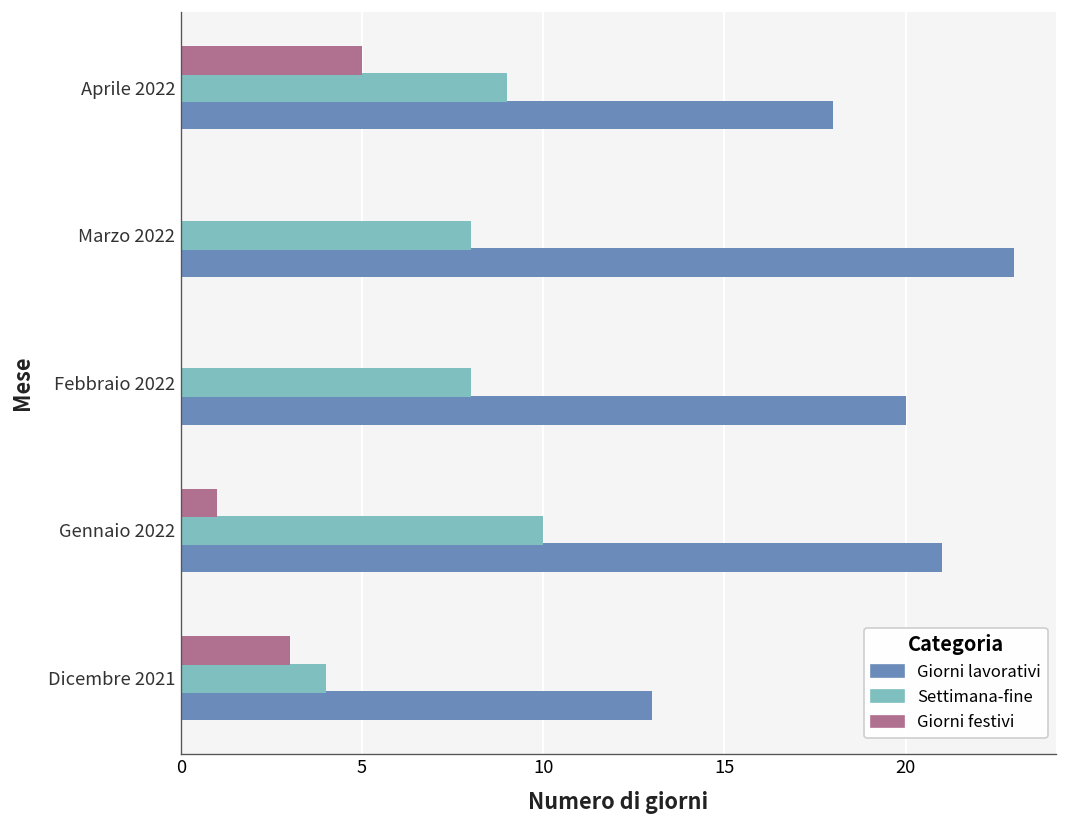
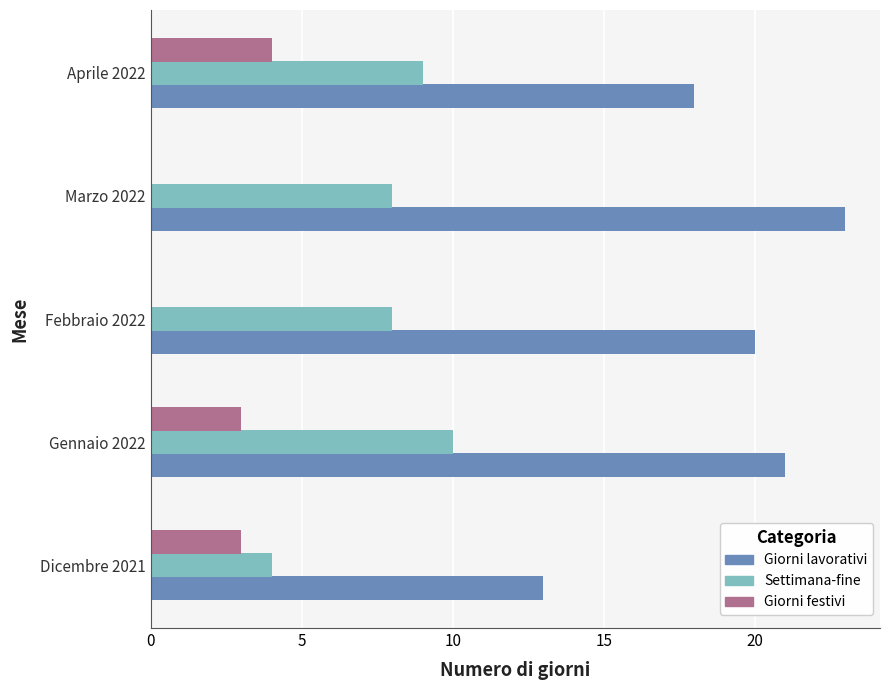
Giorni festivi, Aprile 2022: 5 -> 4
Giorni festivi, Gennaio 2022: 1 -> 3
